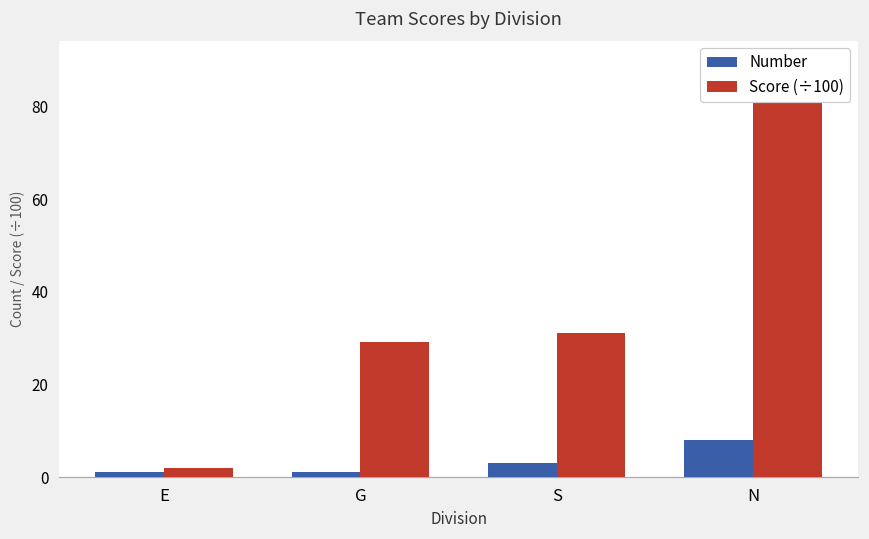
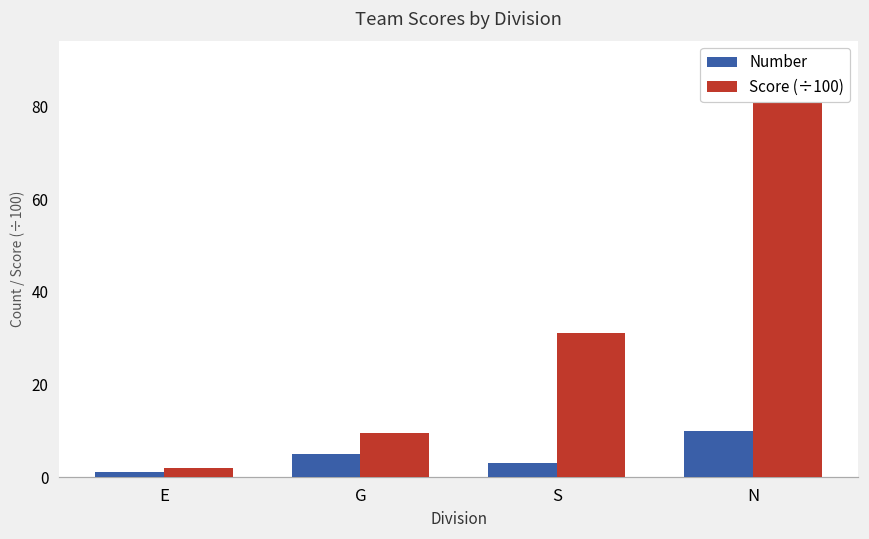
Number, G: 1 -> 5
Score (÷100), G: 29 -> 9
Number, N: 8 -> 10
